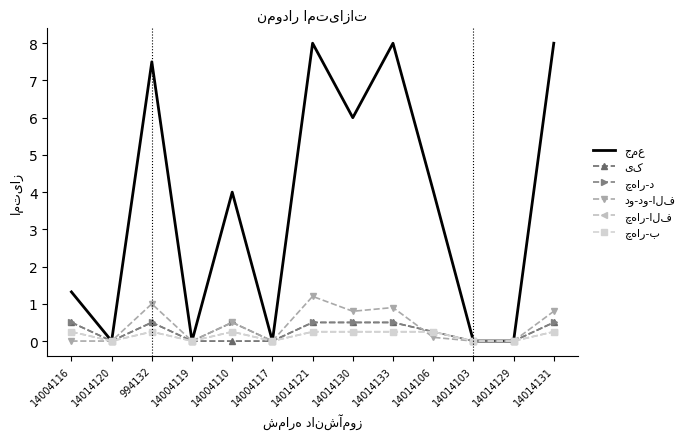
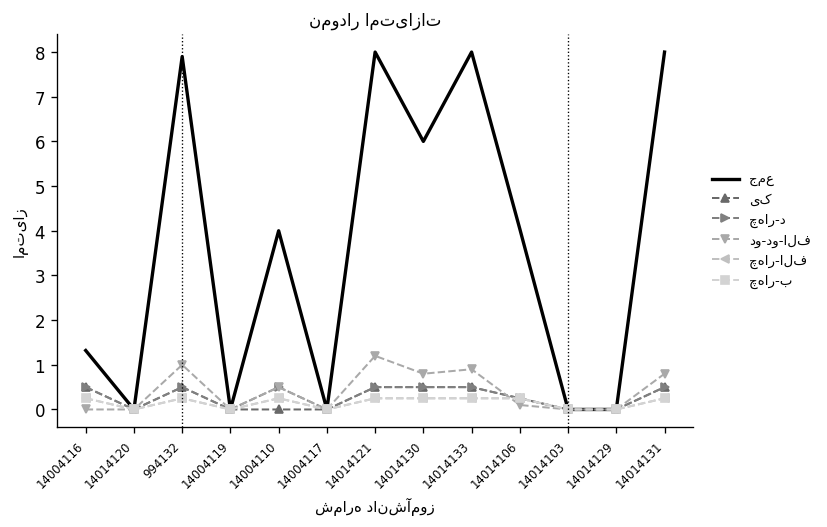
جمع, 994132: 7.5 -> 7.9
